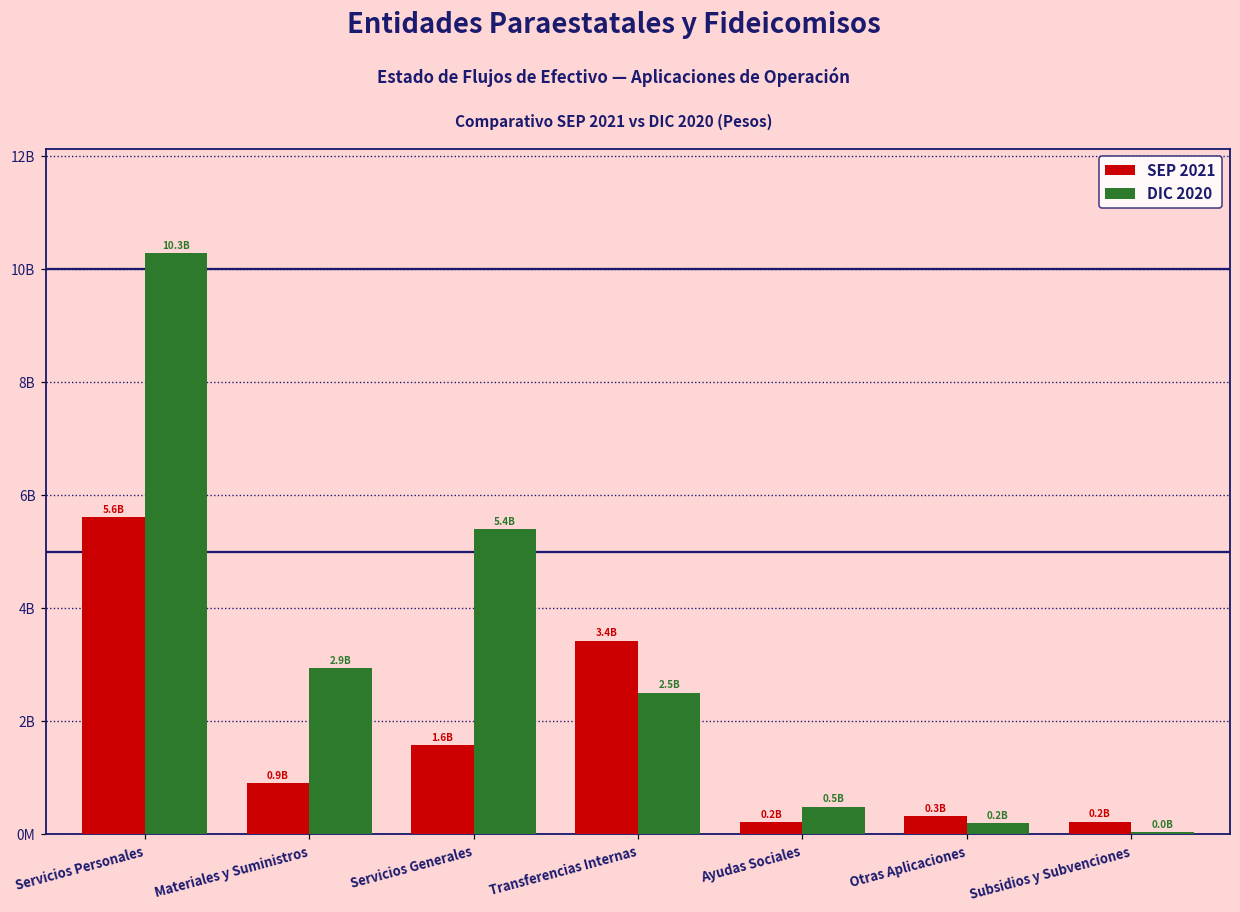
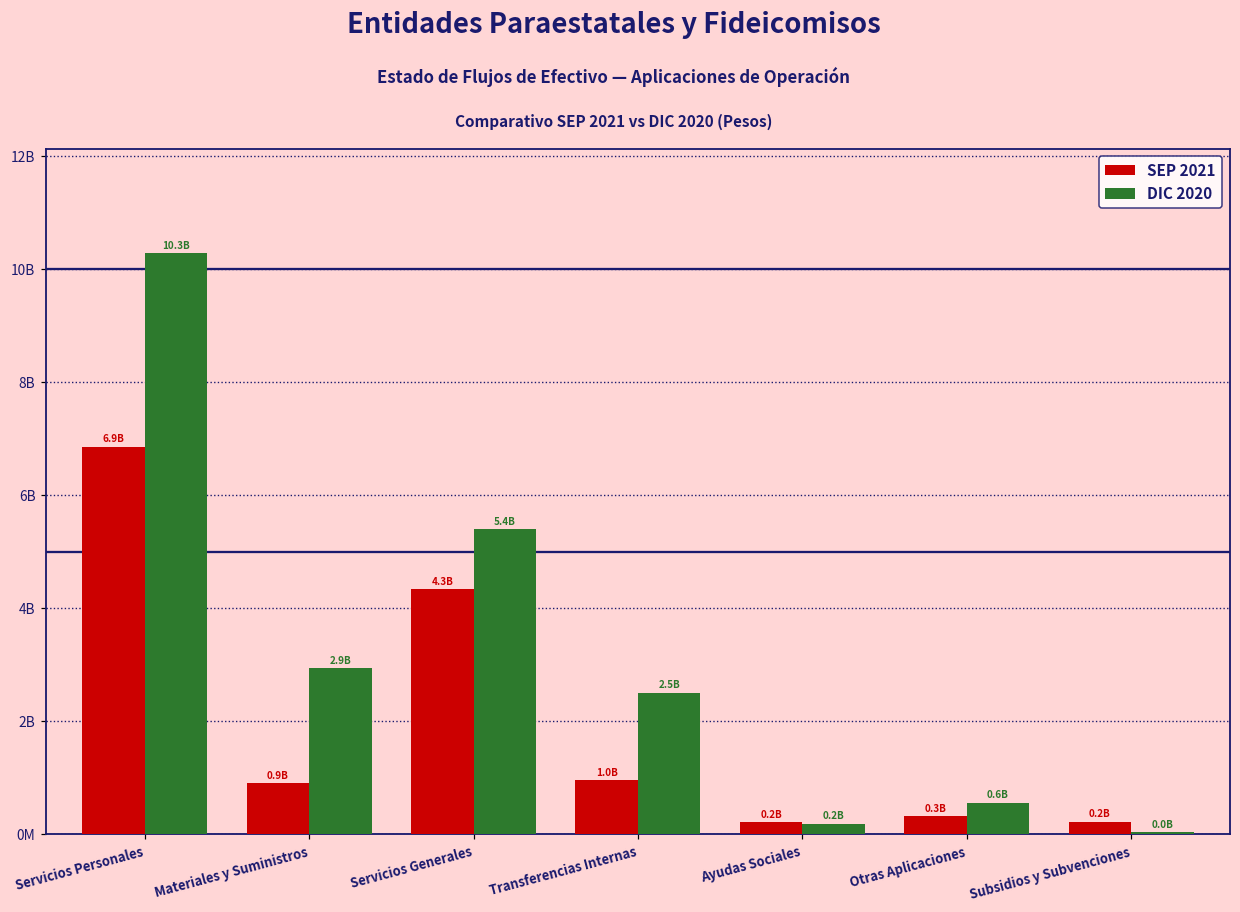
SEP 2021, Servicios Personales: 5.6B -> 6.9B
SEP 2021, Servicios Generales: 1.6B -> 4.3B
SEP 2021, Transferencias Internas: 3.4B -> 1.0B
DIC 2020, Ayudas Sociales: 0.5B -> 0.2B
DIC 2020, Otras Aplicaciones: 0.2B -> 0.6B
